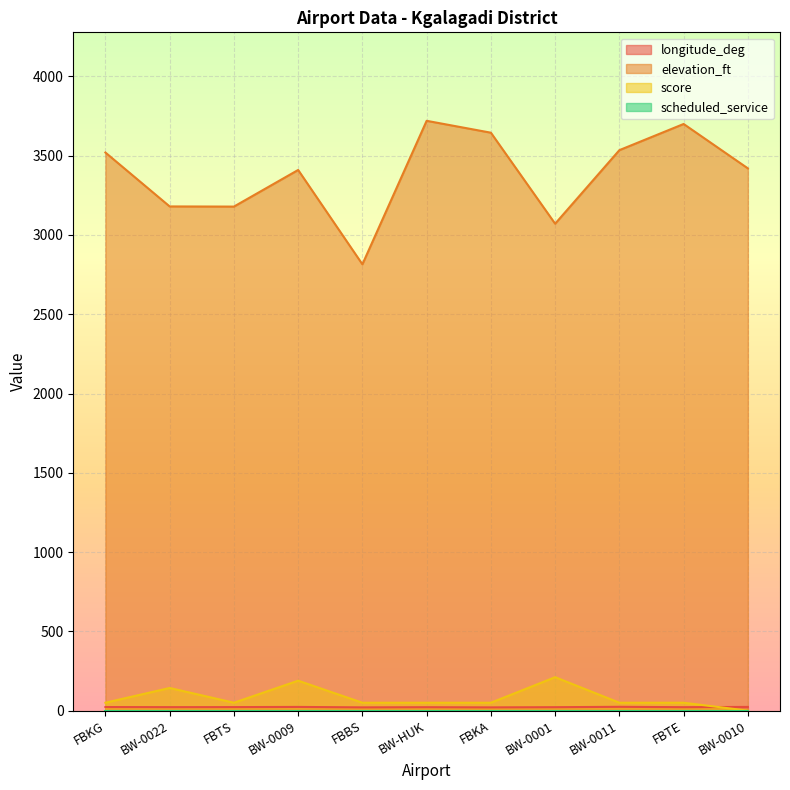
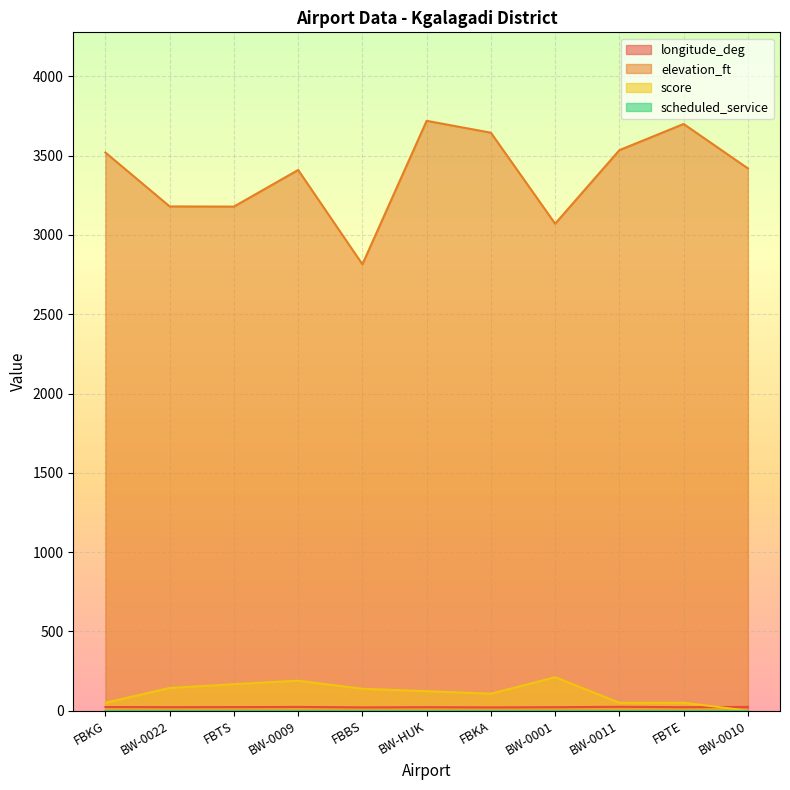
score, FBTS: 50 -> 170
score, FBBS: 50 -> 140
score, BW-HUK: 50 -> 120
score, FBKA: 50 -> 110
